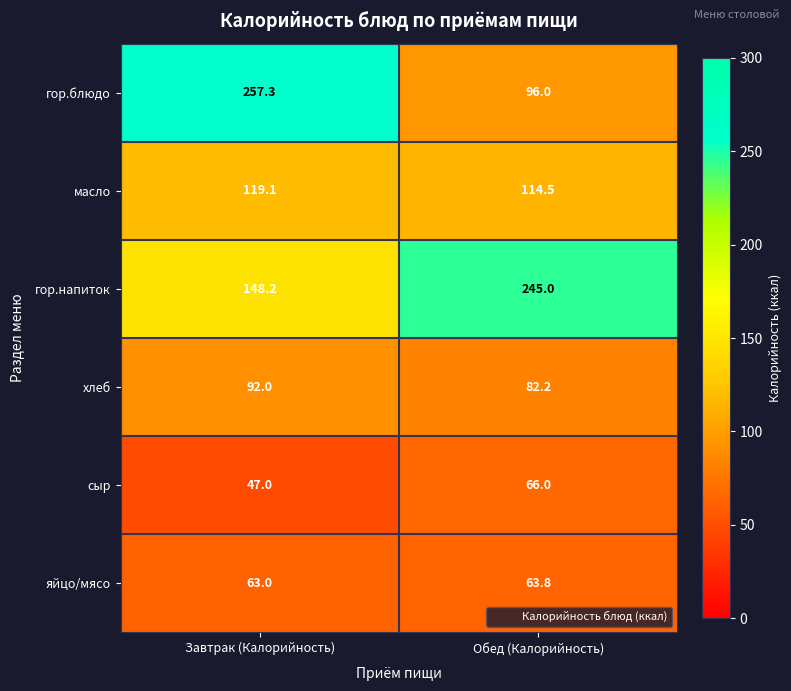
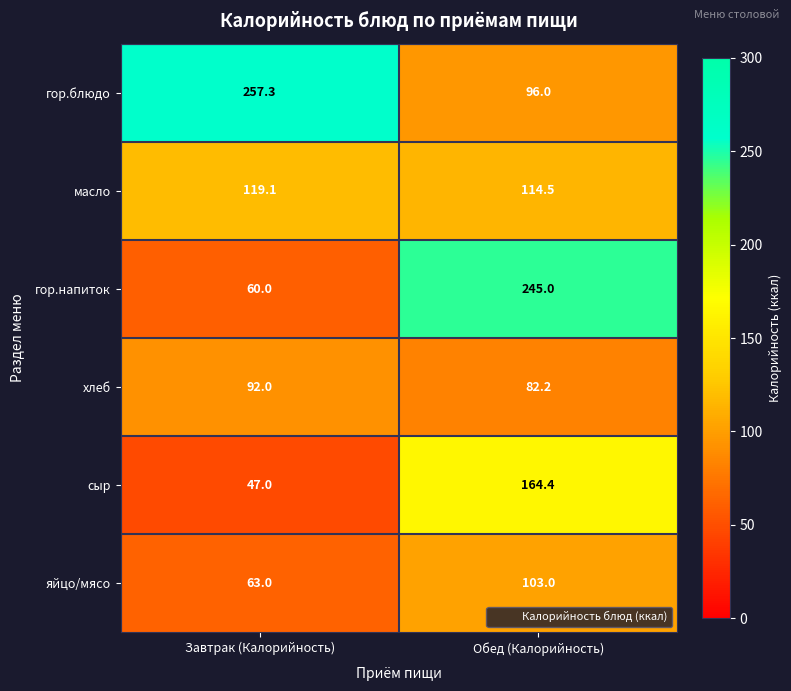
гор.напиток, Завтрак (Калорийность): 148.2 -> 60.0
сыр, Обед (Калорийность): 66.0 -> 164.4
яйцо/мясо, Обед (Калорийность): 63.8 -> 103.0
